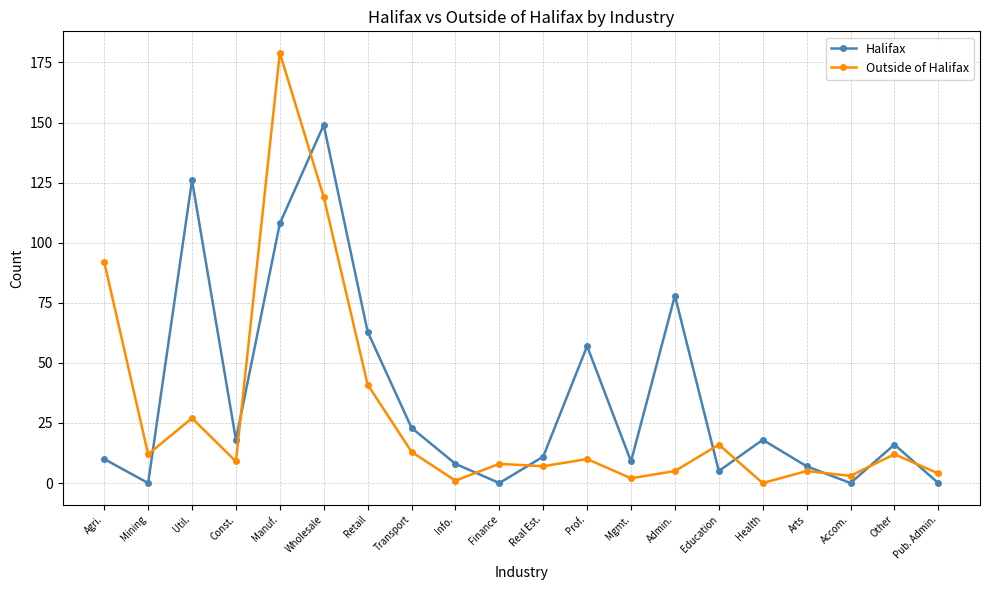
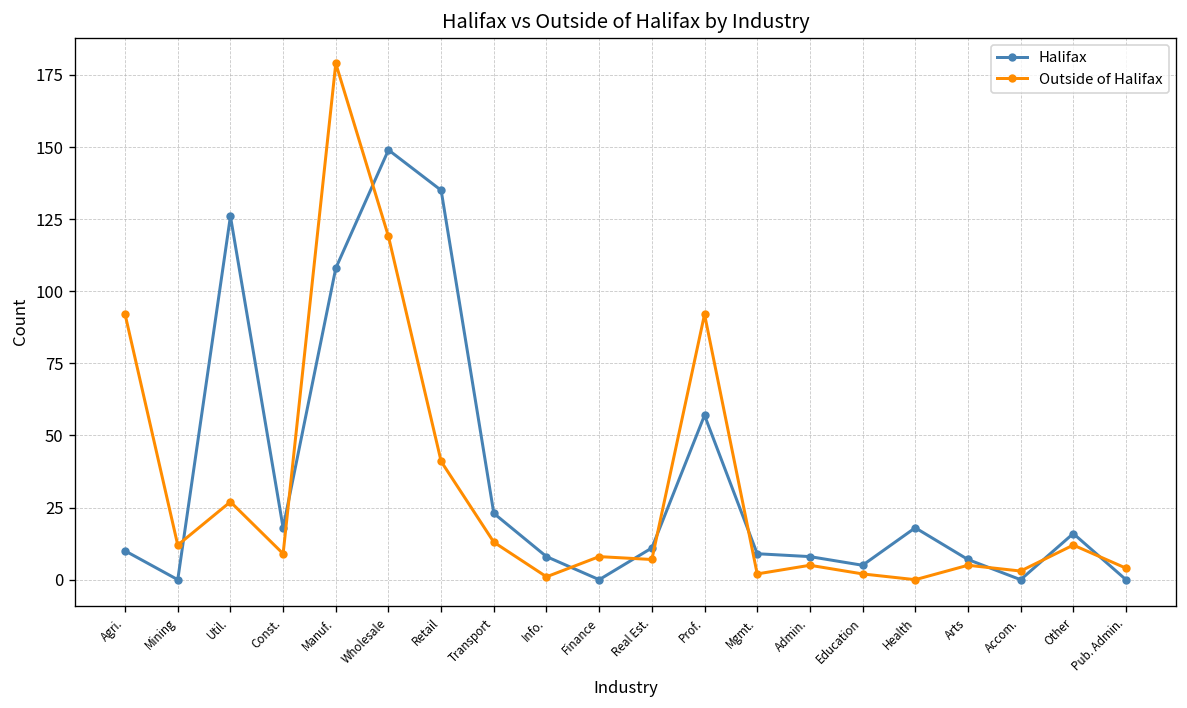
Halifax, Retail: 63 -> 135
Outside of Halifax, Prof.: 10 -> 92
Halifax, Admin.: 78 -> 8
Outside of Halifax, Education: 16 -> 2
